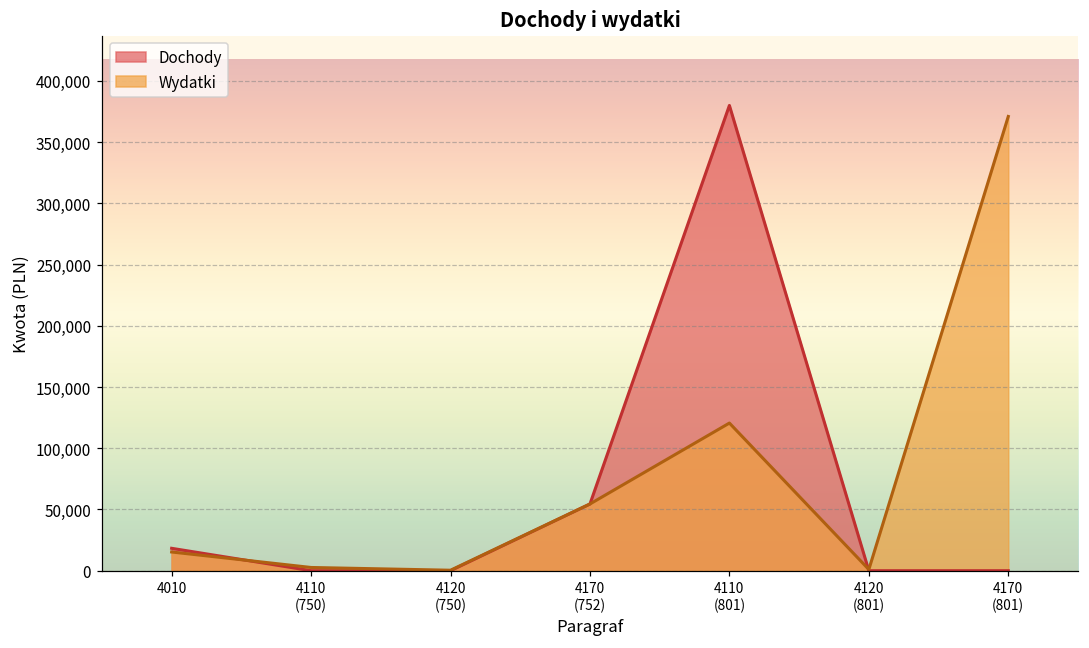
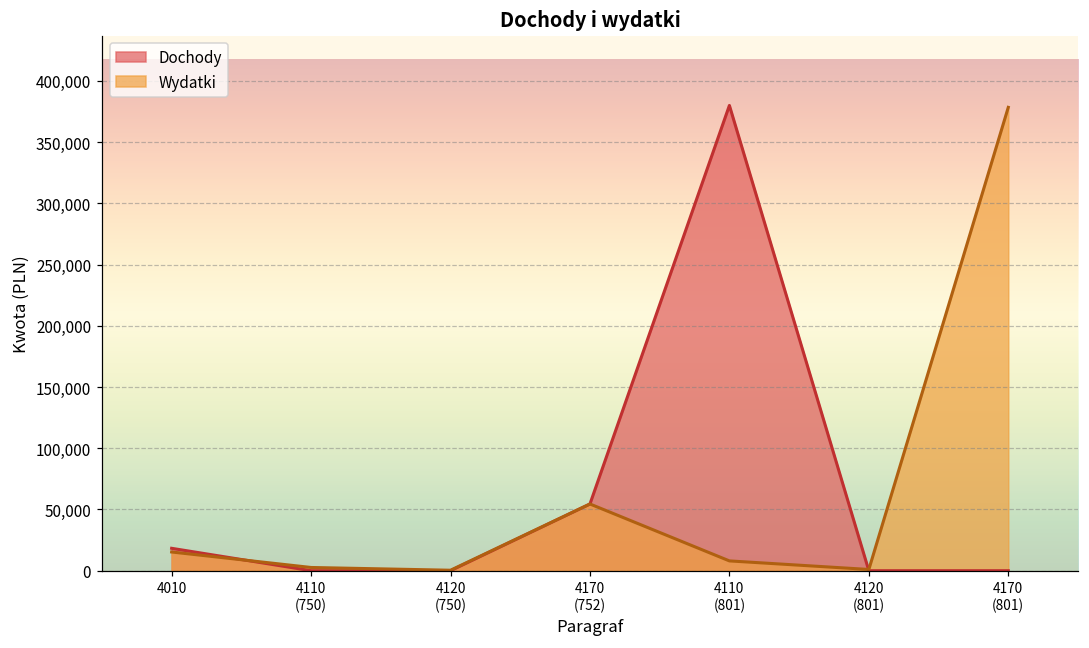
Wydatki, 4110 (801): 121,000 -> 8,000
Wydatki, 4170 (801): 371,000 -> 378,000
